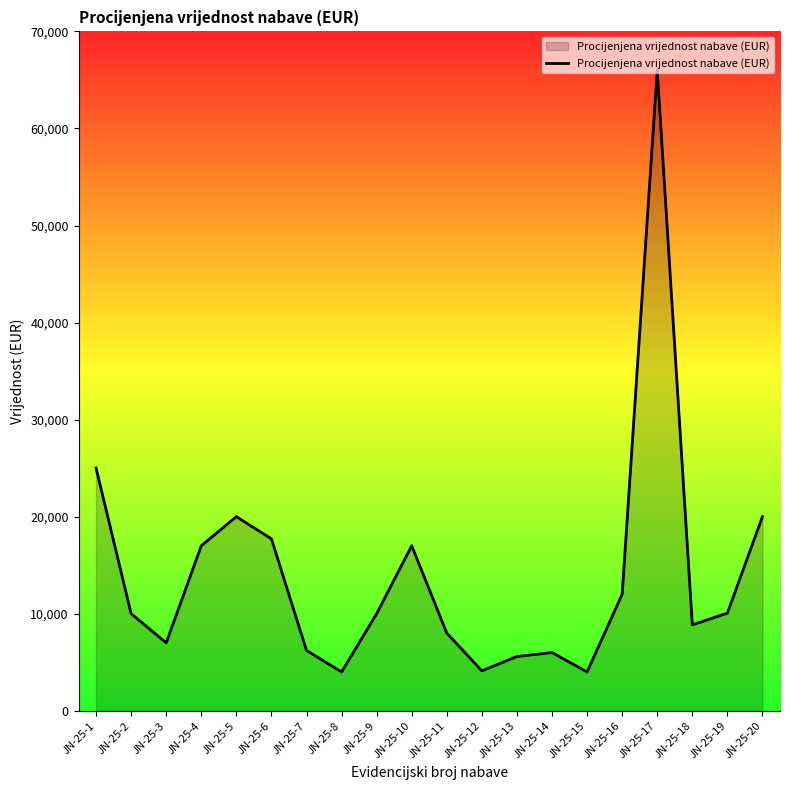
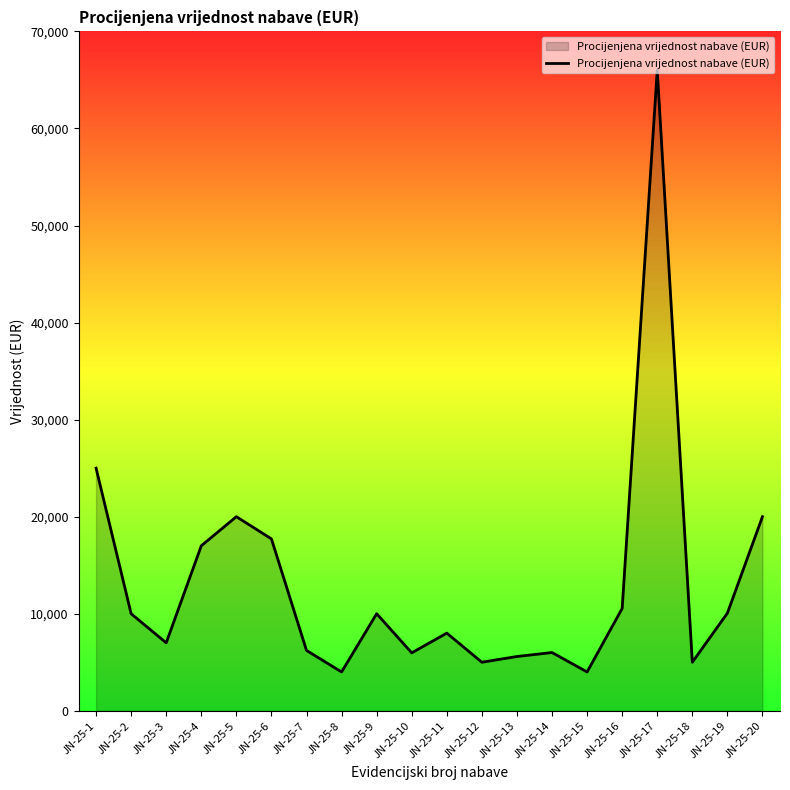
JN-25-10: 17,000 -> 6,000
JN-25-12: 4,000 -> 5,000
JN-25-16: 12,000 -> 11,000
JN-25-18: 9,000 -> 5,000
